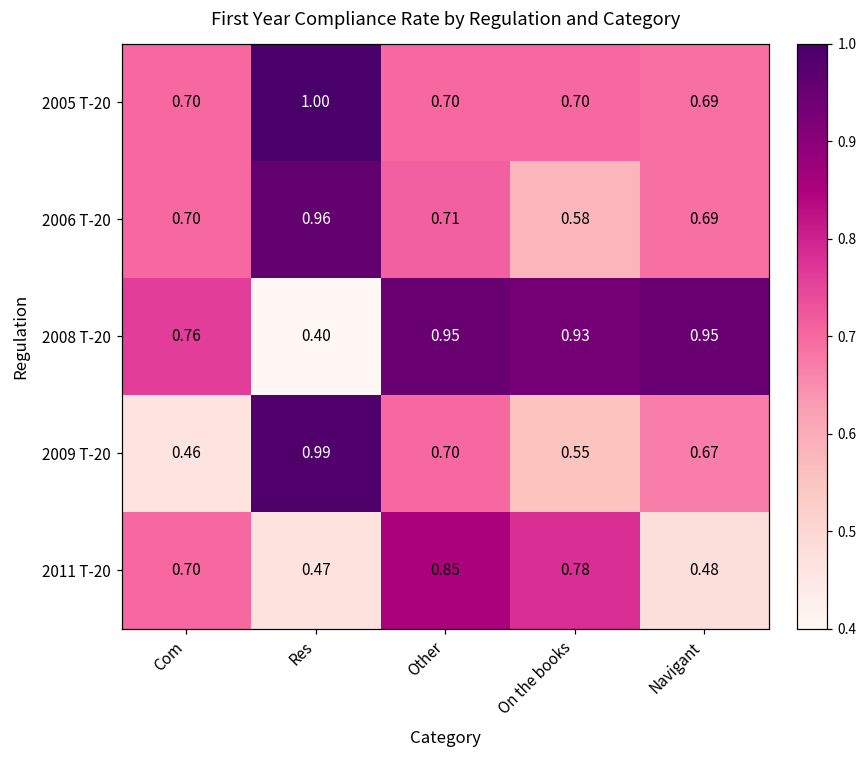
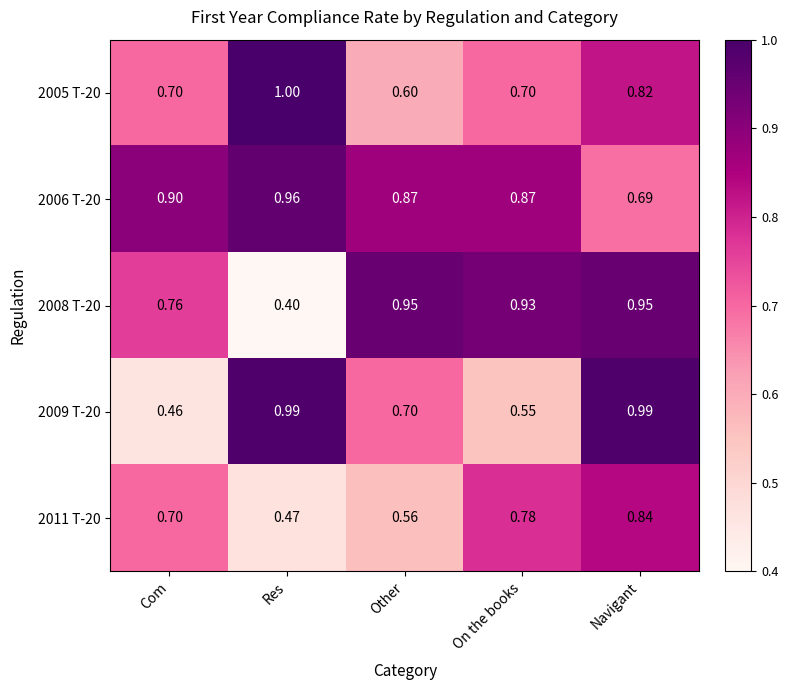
2005 T-20, Other: 0.70 -> 0.60
2005 T-20, Navigant: 0.69 -> 0.82
2006 T-20, Com: 0.70 -> 0.90
2006 T-20, Other: 0.71 -> 0.87
2006 T-20, On the books: 0.58 -> 0.87
2009 T-20, Navigant: 0.67 -> 0.99
2011 T-20, Other: 0.85 -> 0.56
2011 T-20, Navigant: 0.48 -> 0.84
